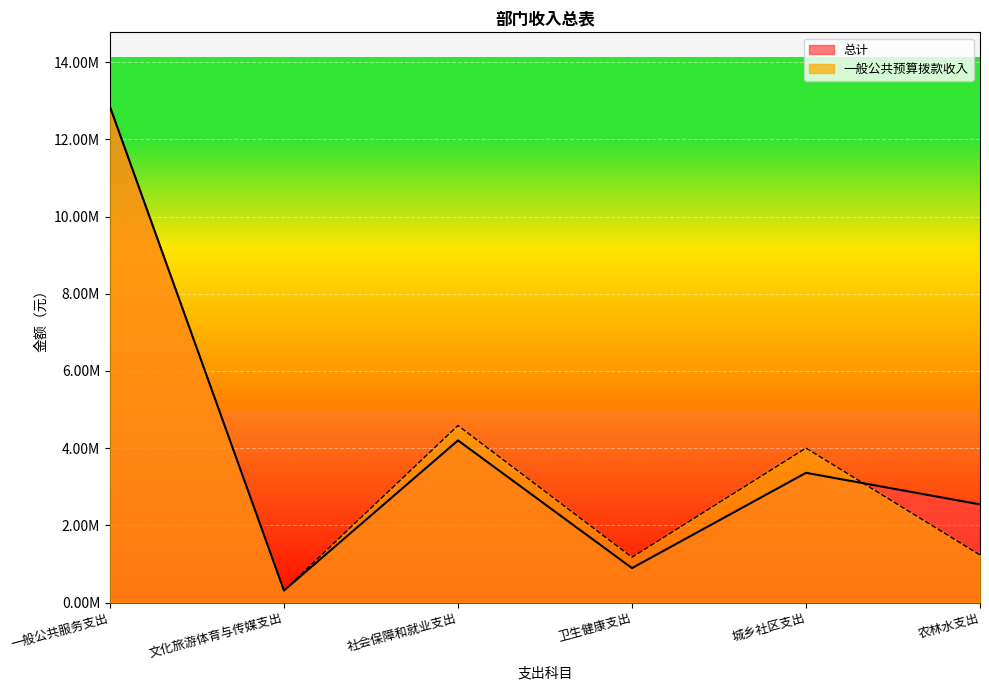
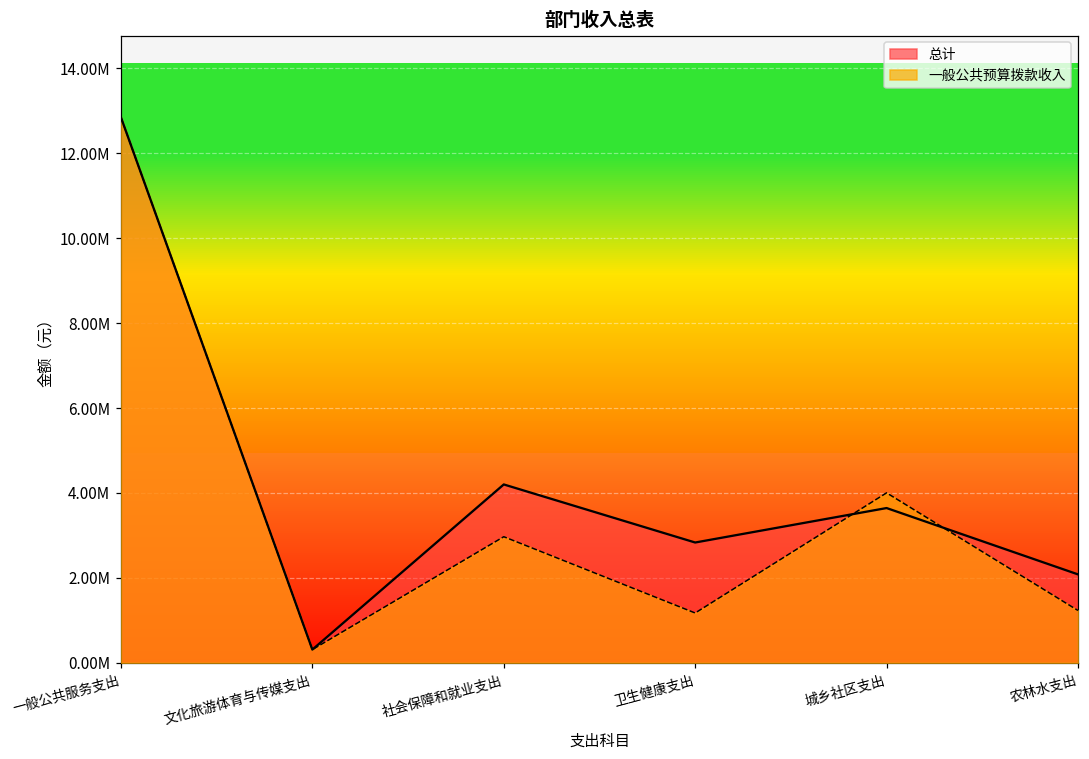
一般公共预算拨款收入, 社会保障和就业支出: 4600000 -> 3000000
总计, 卫生健康支出: 900000 -> 2800000
总计, 城乡社区支出: 3400000 -> 3600000
总计, 农林水支出: 2500000 -> 2100000
